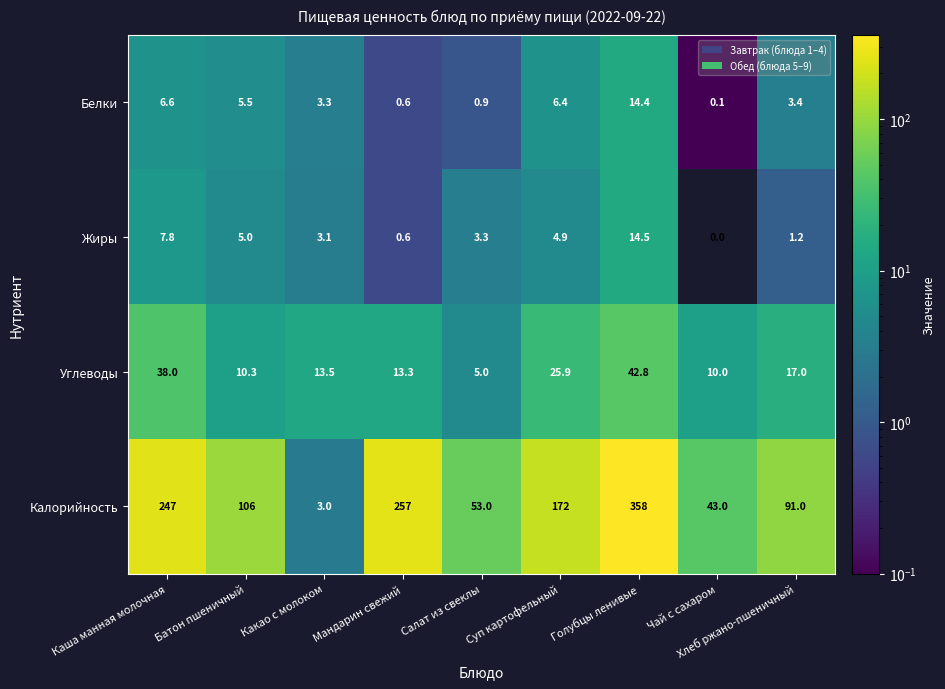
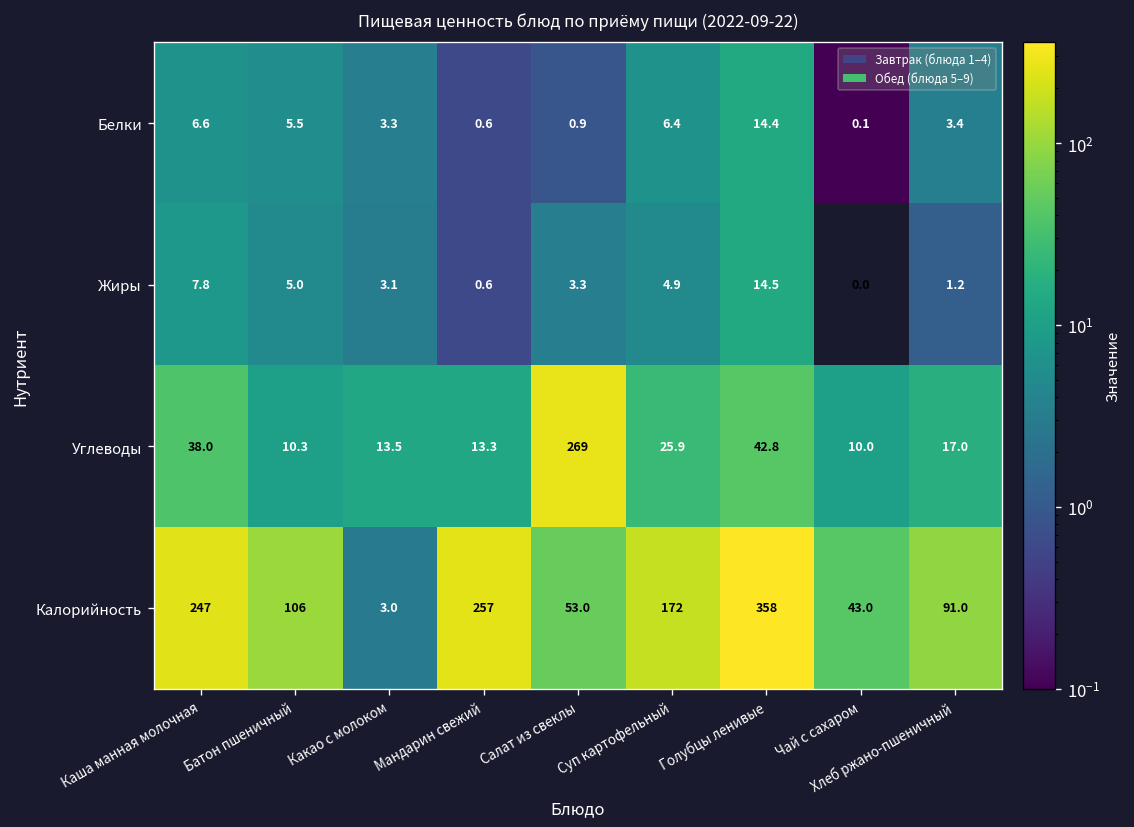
Углеводы, Салат из свеклы: 5.0 -> 269
